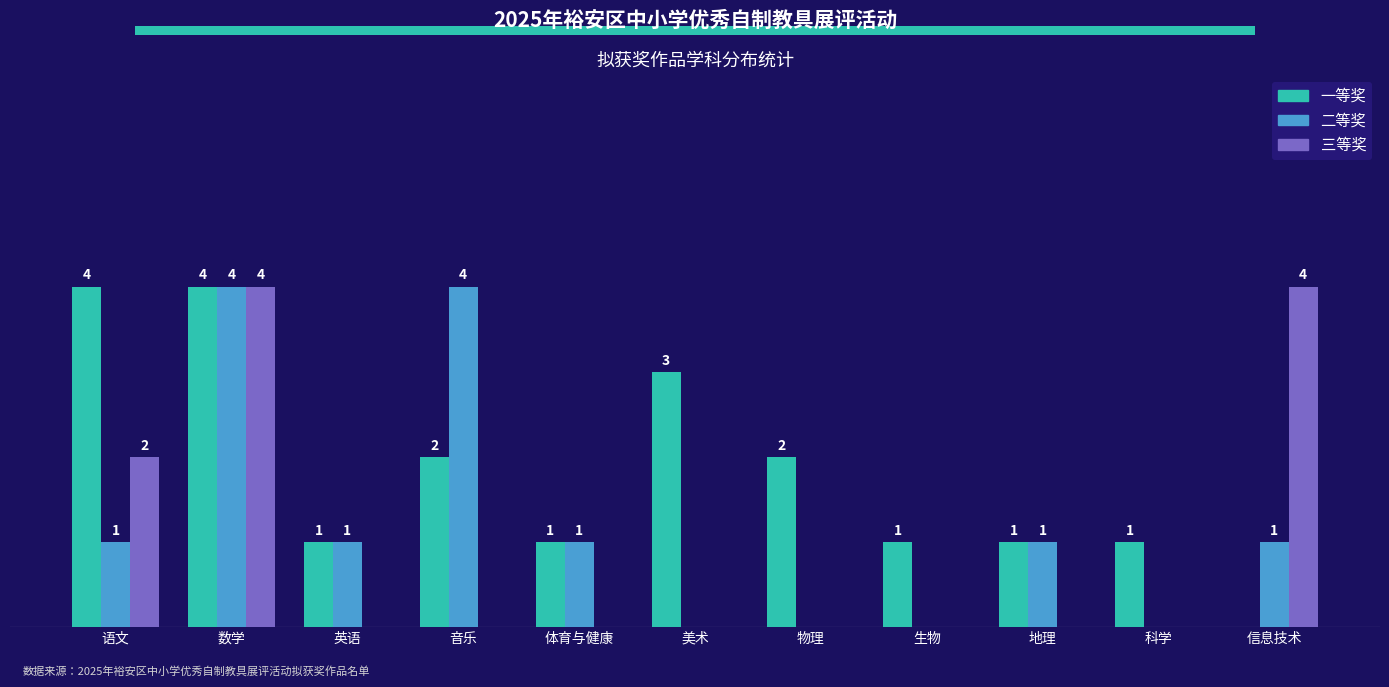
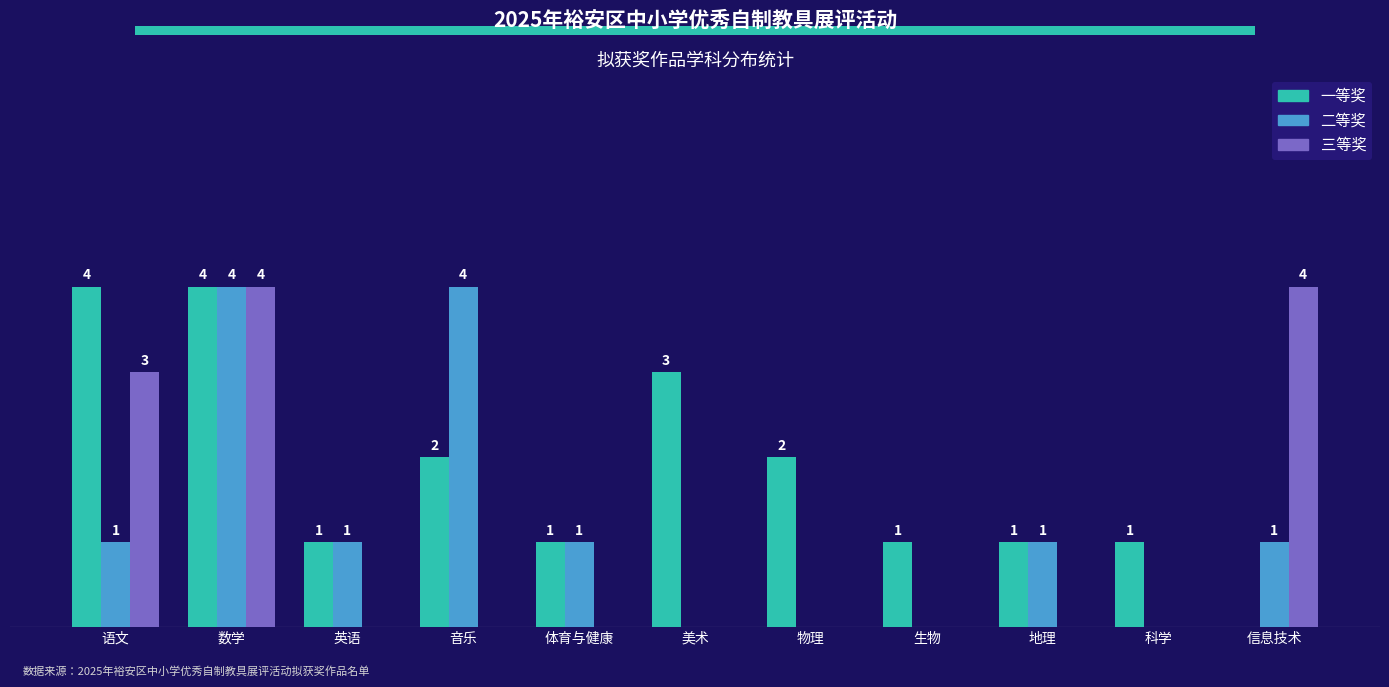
三等奖, 语文: 2 -> 3
